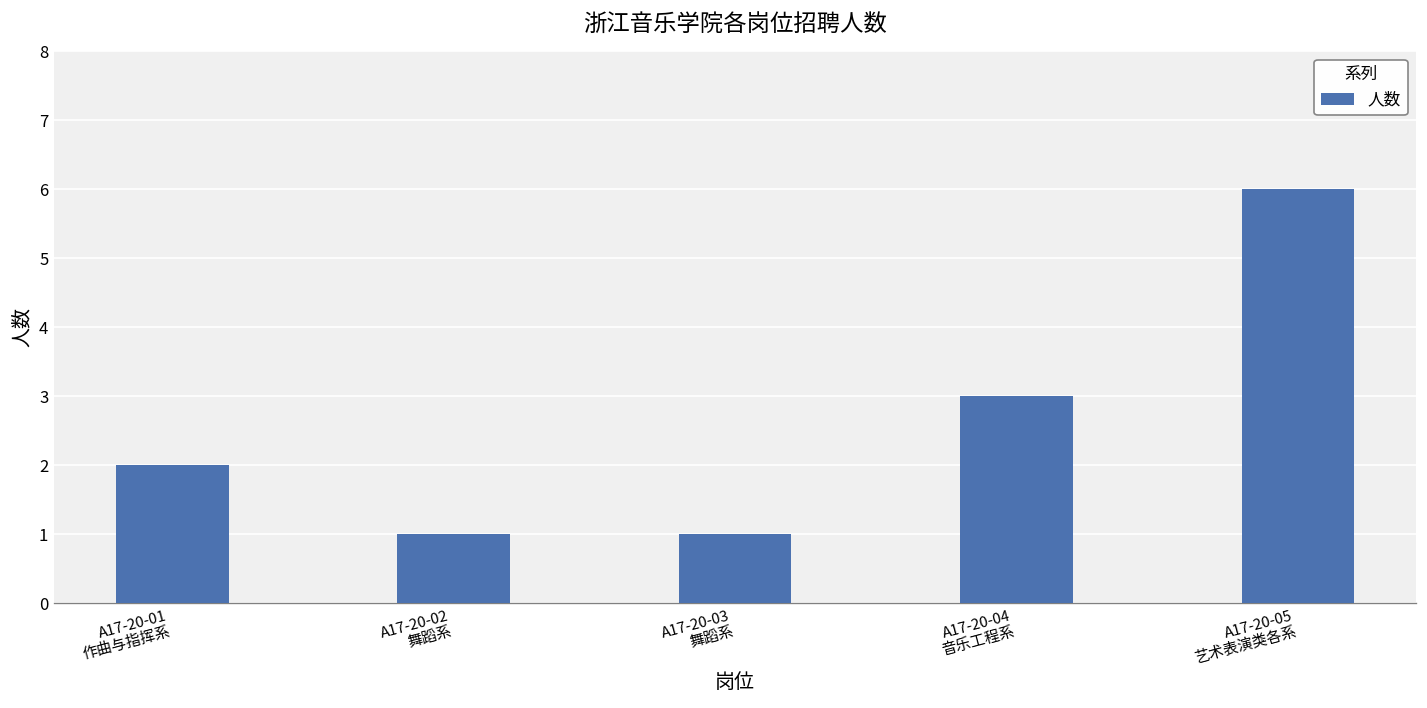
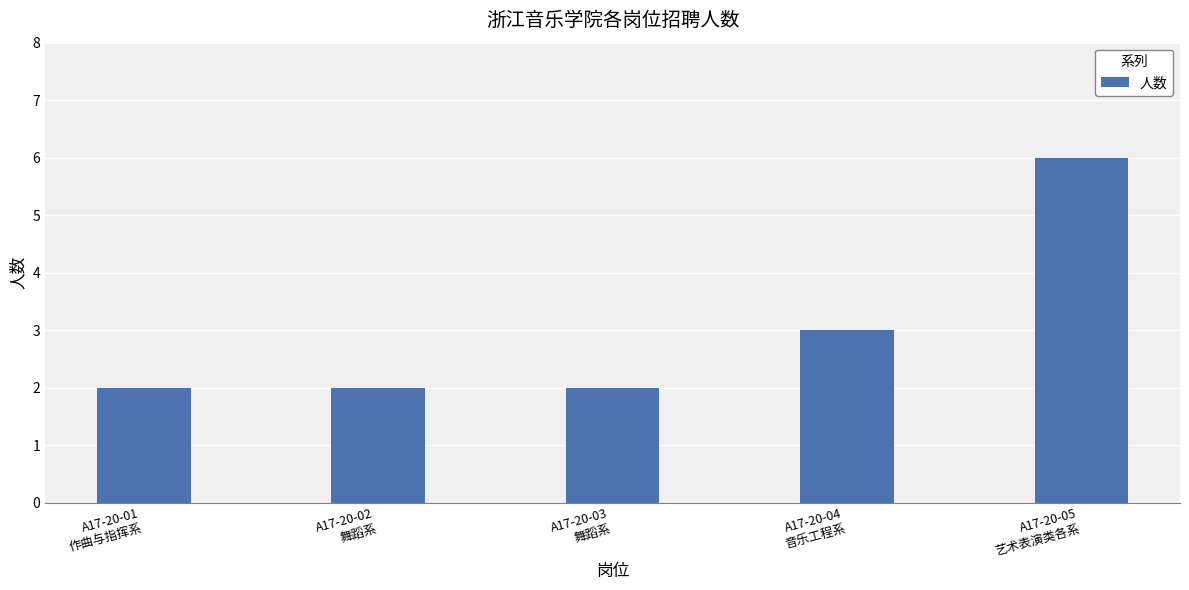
A17-20-02 舞蹈系: 1 -> 2
A17-20-03 舞蹈系: 1 -> 2
